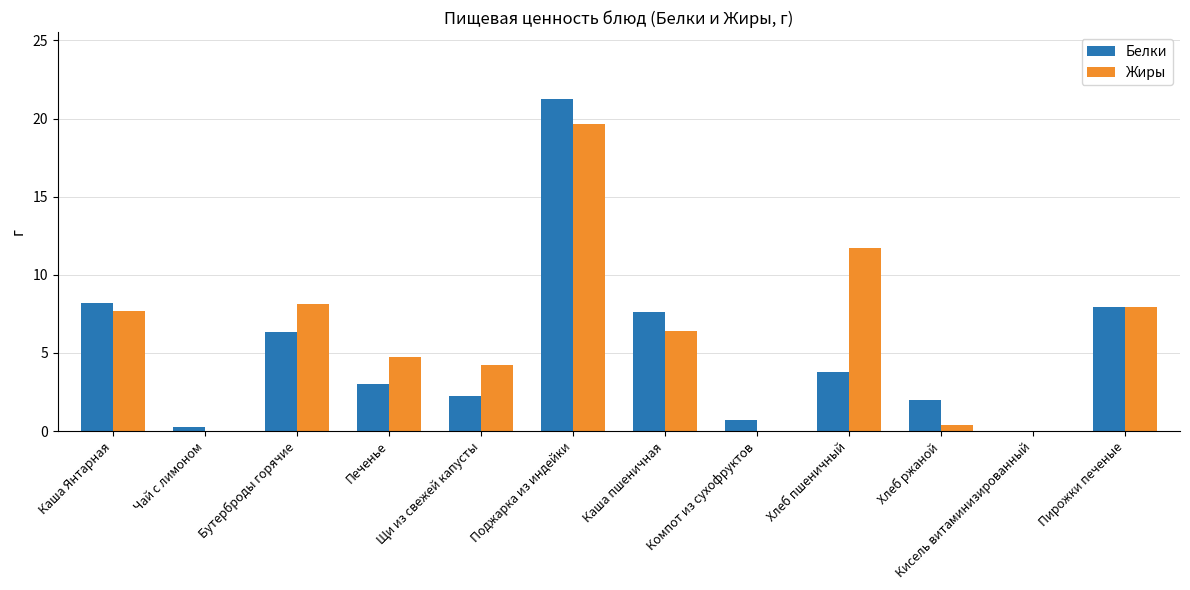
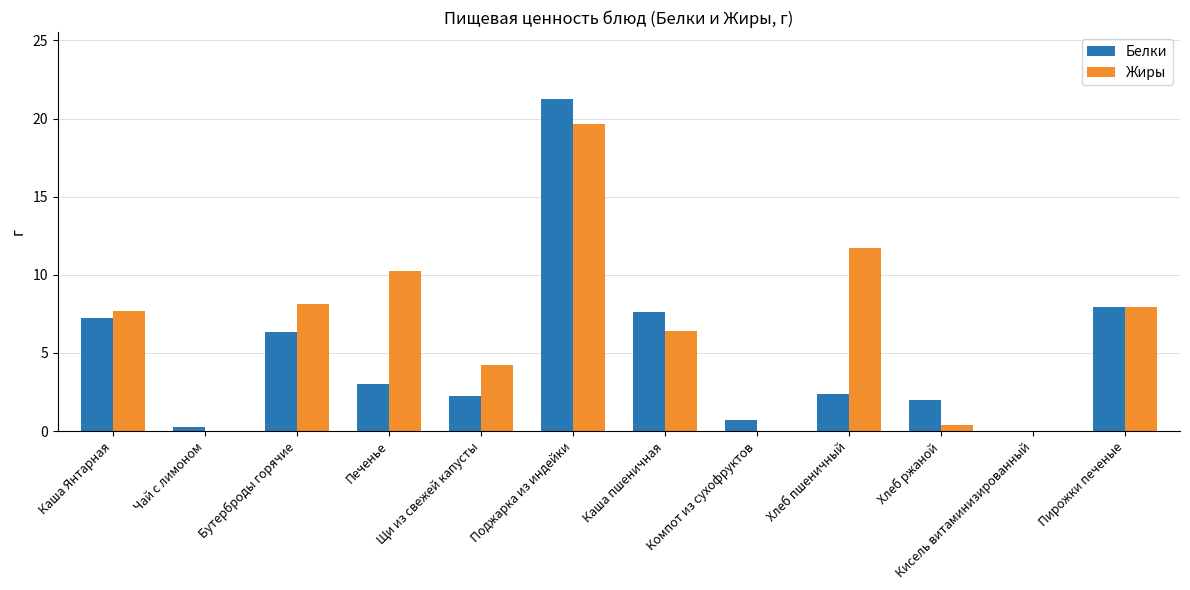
Белки, Каша Янтарная: 8.2 -> 7.3
Жиры, Печенье: 4.7 -> 10.2
Белки, Хлеб пшеничный: 3.8 -> 2.4
